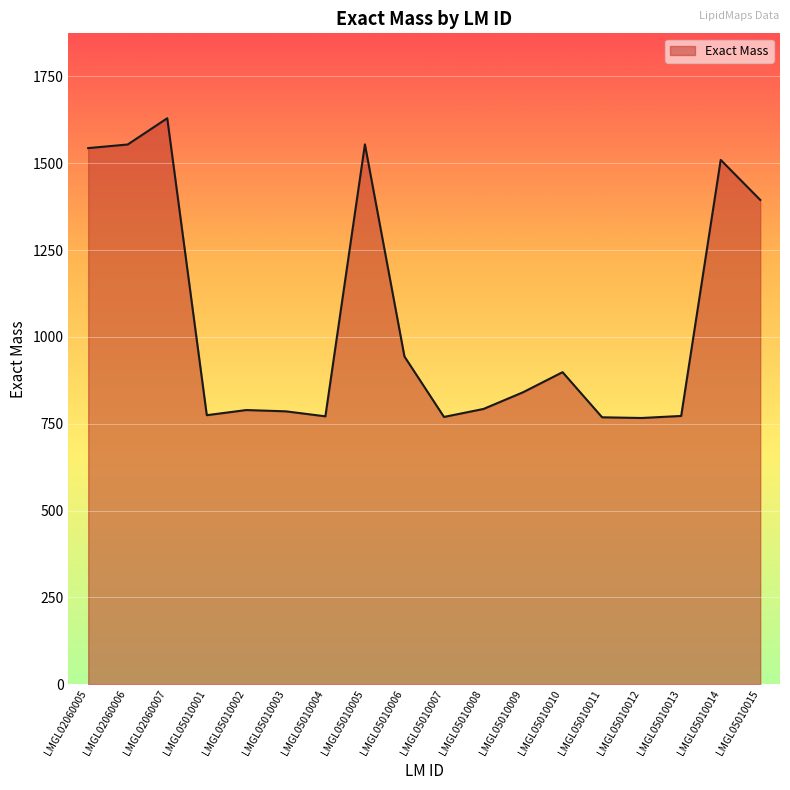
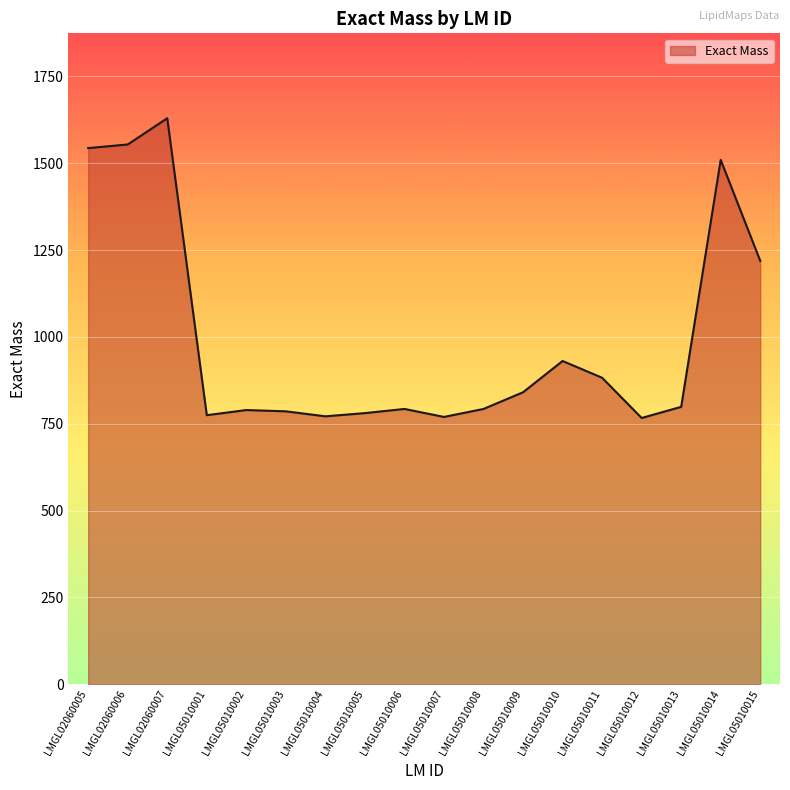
LMGL05010005: 1550 -> 780
LMGL05010006: 940 -> 790
LMGL05010010: 900 -> 930
LMGL05010011: 770 -> 880
LMGL05010013: 770 -> 800
LMGL05010015: 1390 -> 1220
